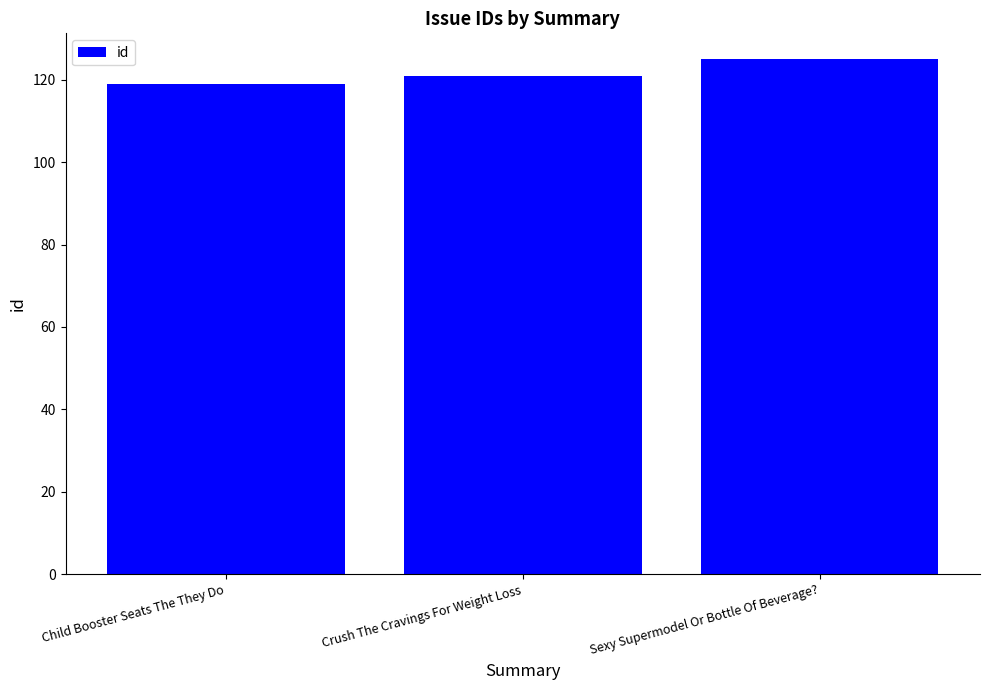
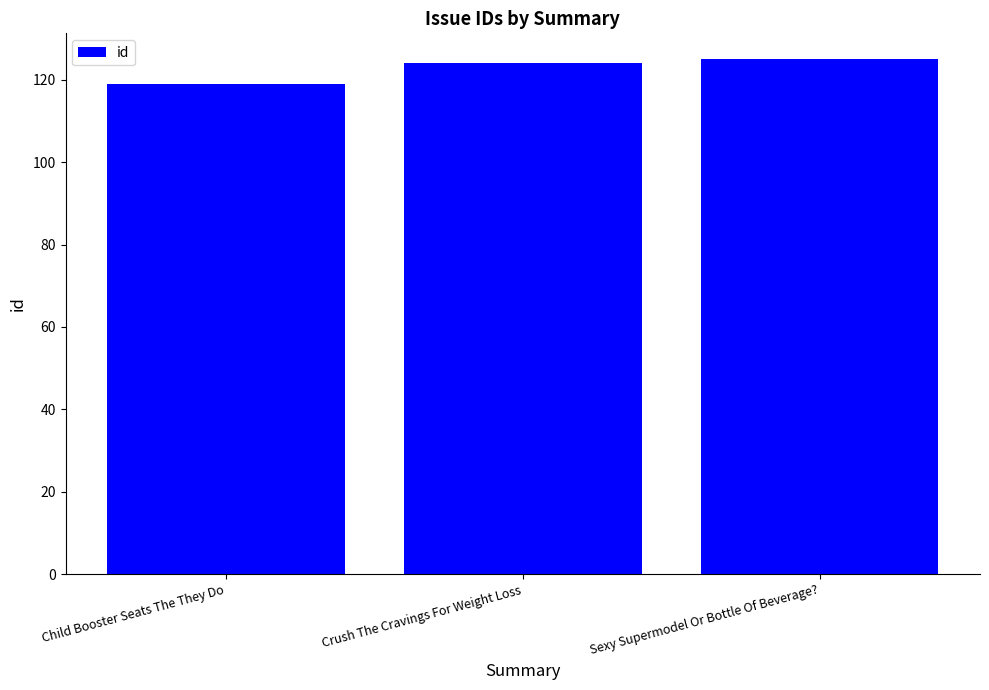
Crush The Cravings For Weight Loss: 121 -> 124
